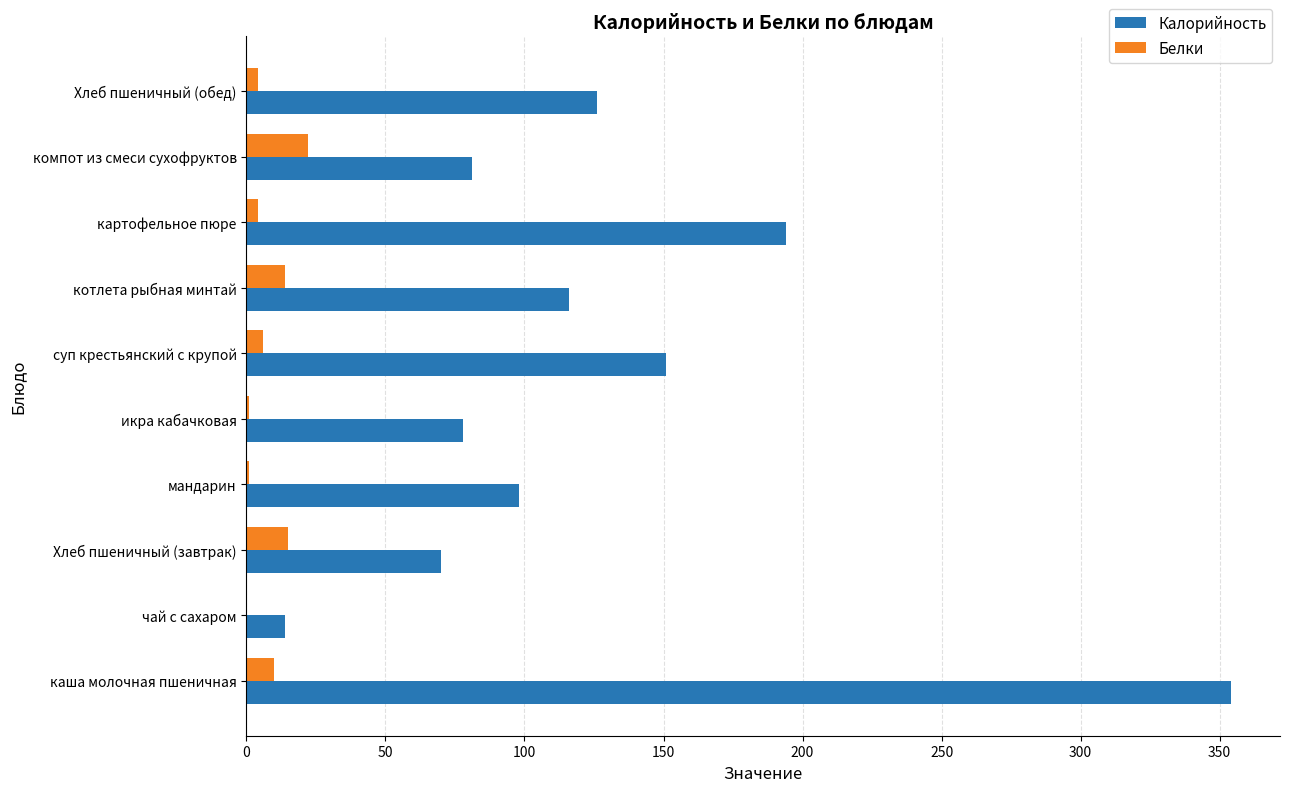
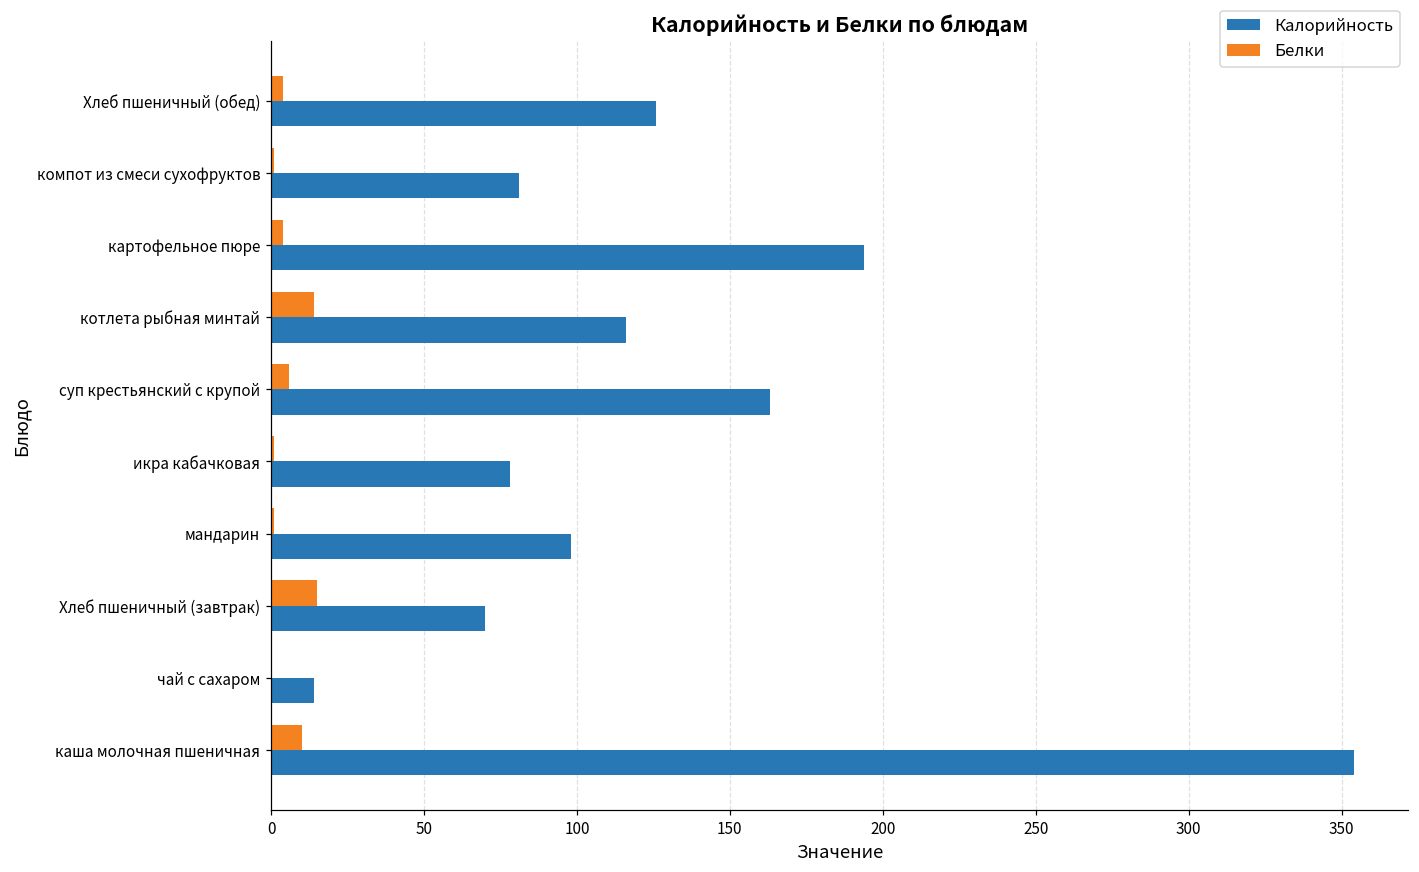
Белки, компот из смеси сухофруктов: 22 -> 1
Калорийность, суп крестьянский с крупой: 151 -> 163
